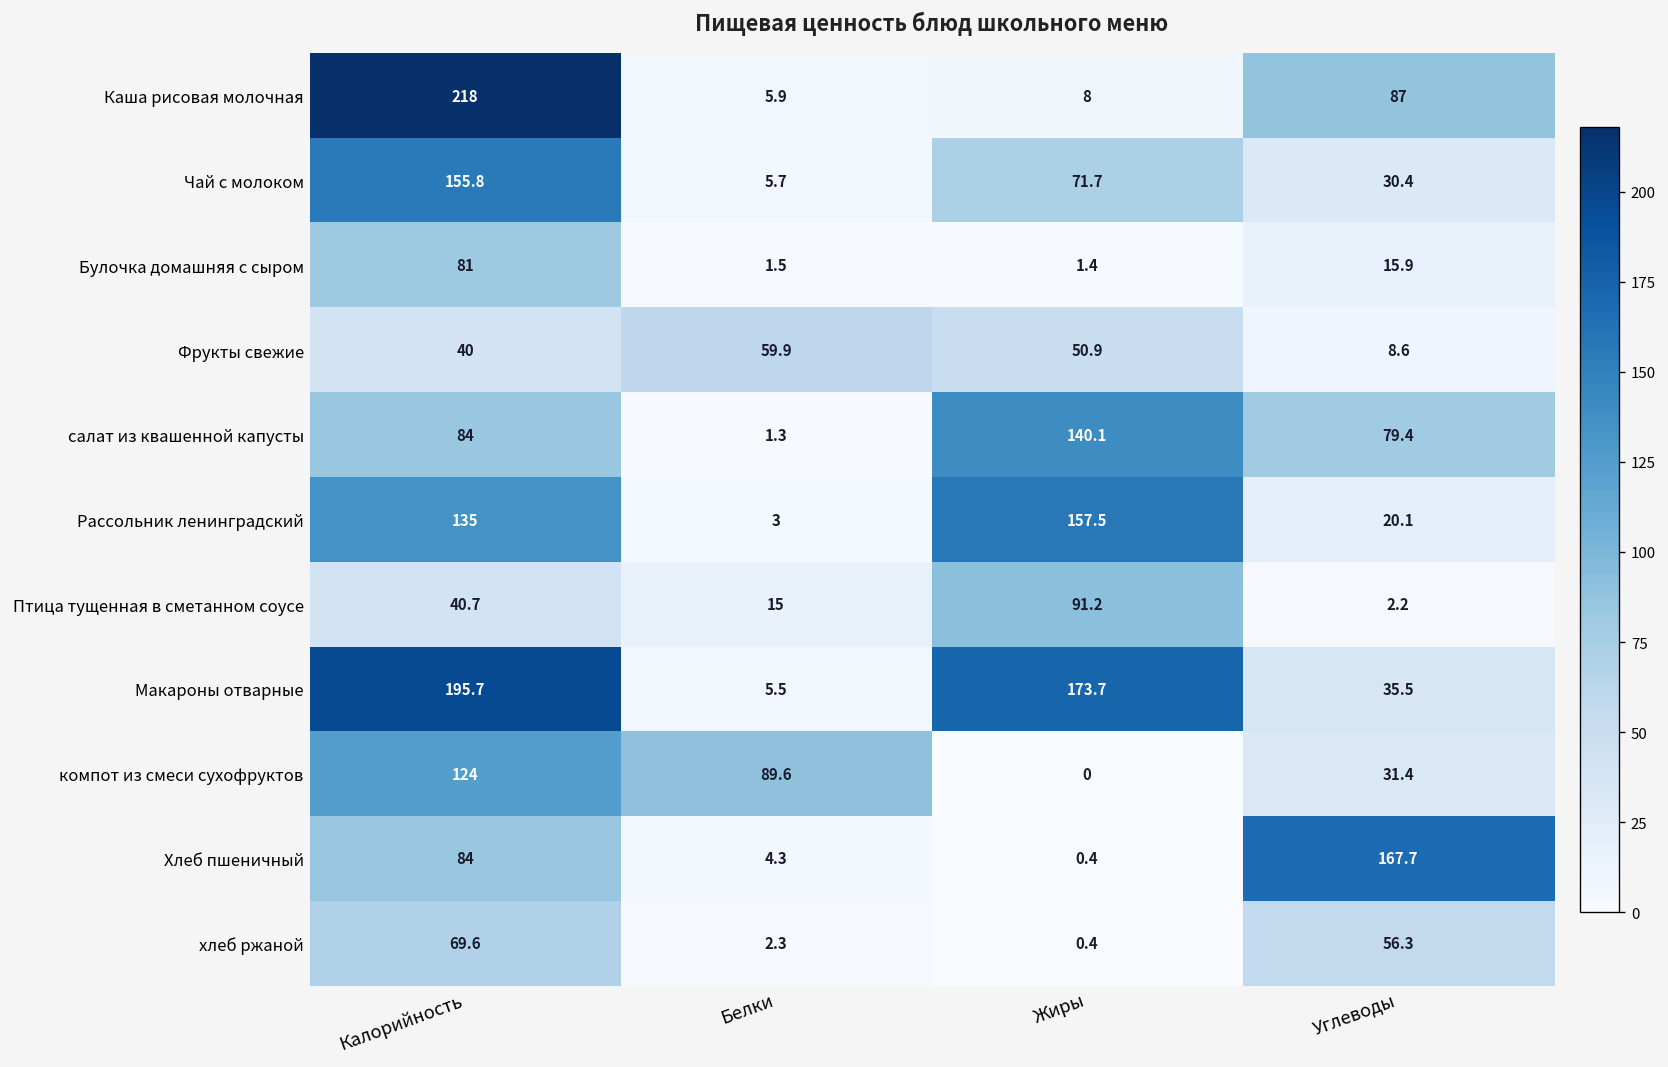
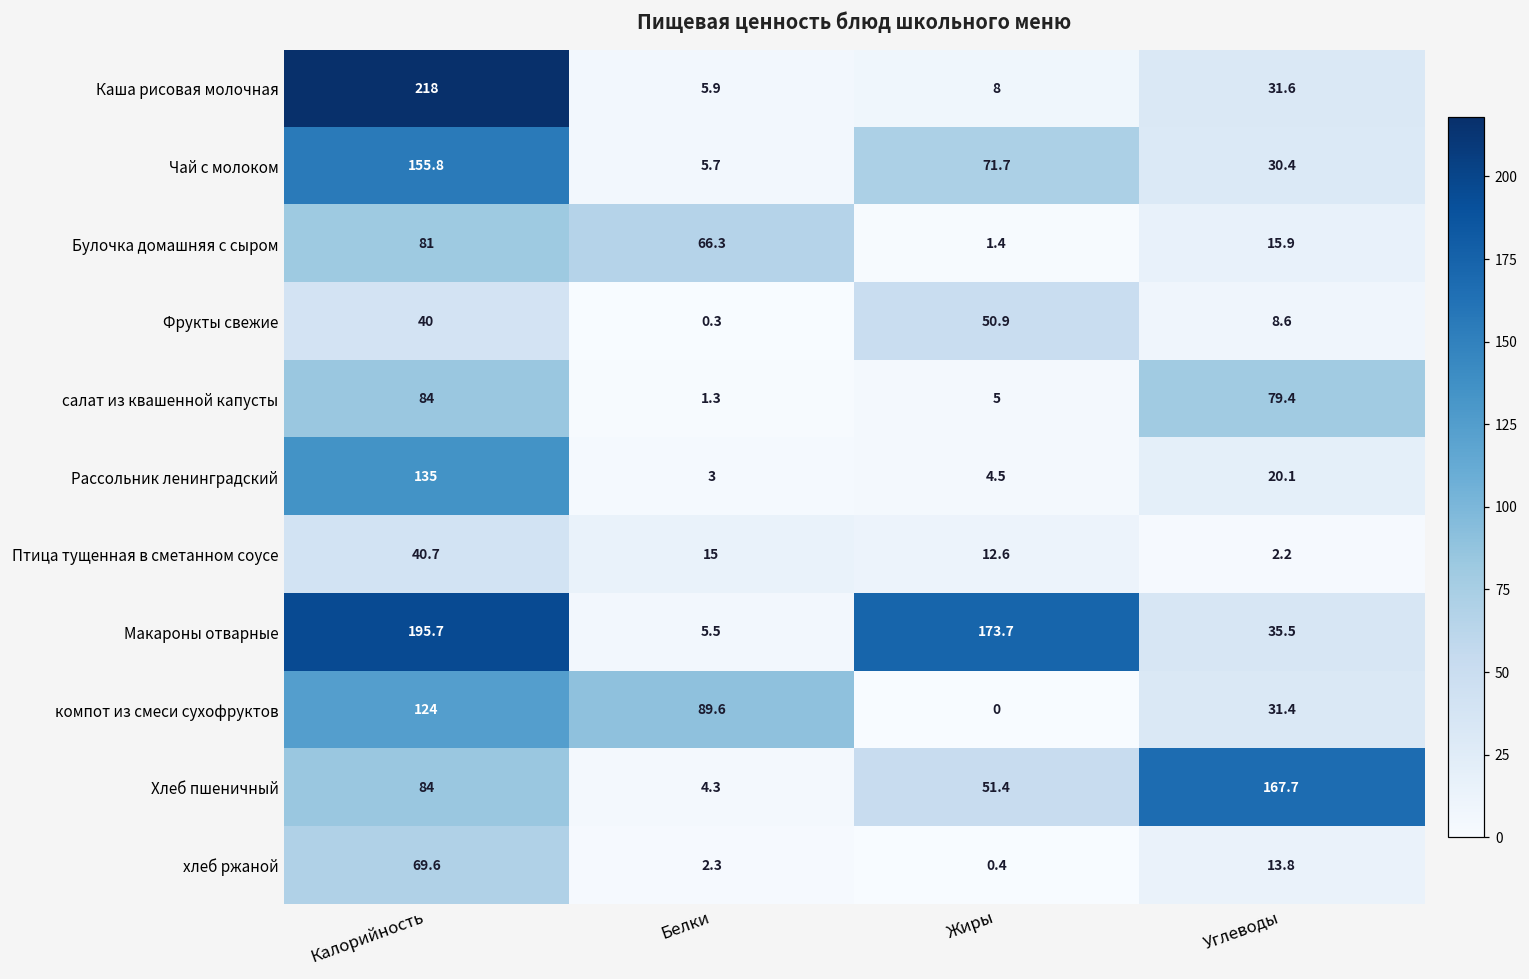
Каша рисовая молочная, Углеводы: 87 -> 31.6
Булочка домашняя с сыром, Белки: 1.5 -> 66.3
Фрукты свежие, Белки: 59.9 -> 0.3
салат из квашенной капусты, Жиры: 140.1 -> 5
Рассольник ленинградский, Жиры: 157.5 -> 4.5
Птица тущенная в сметанном соусе, Жиры: 91.2 -> 12.6
Хлеб пшеничный, Жиры: 0.4 -> 51.4
хлеб ржаной, Углеводы: 56.3 -> 13.8
